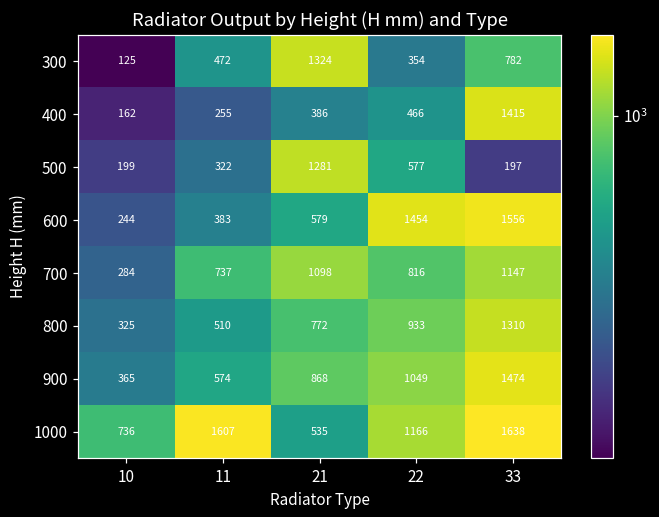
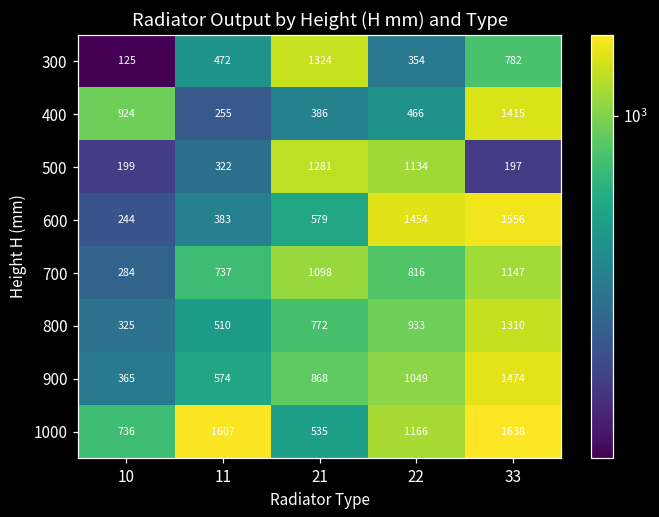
400, 10: 162 -> 924
500, 22: 577 -> 1134
